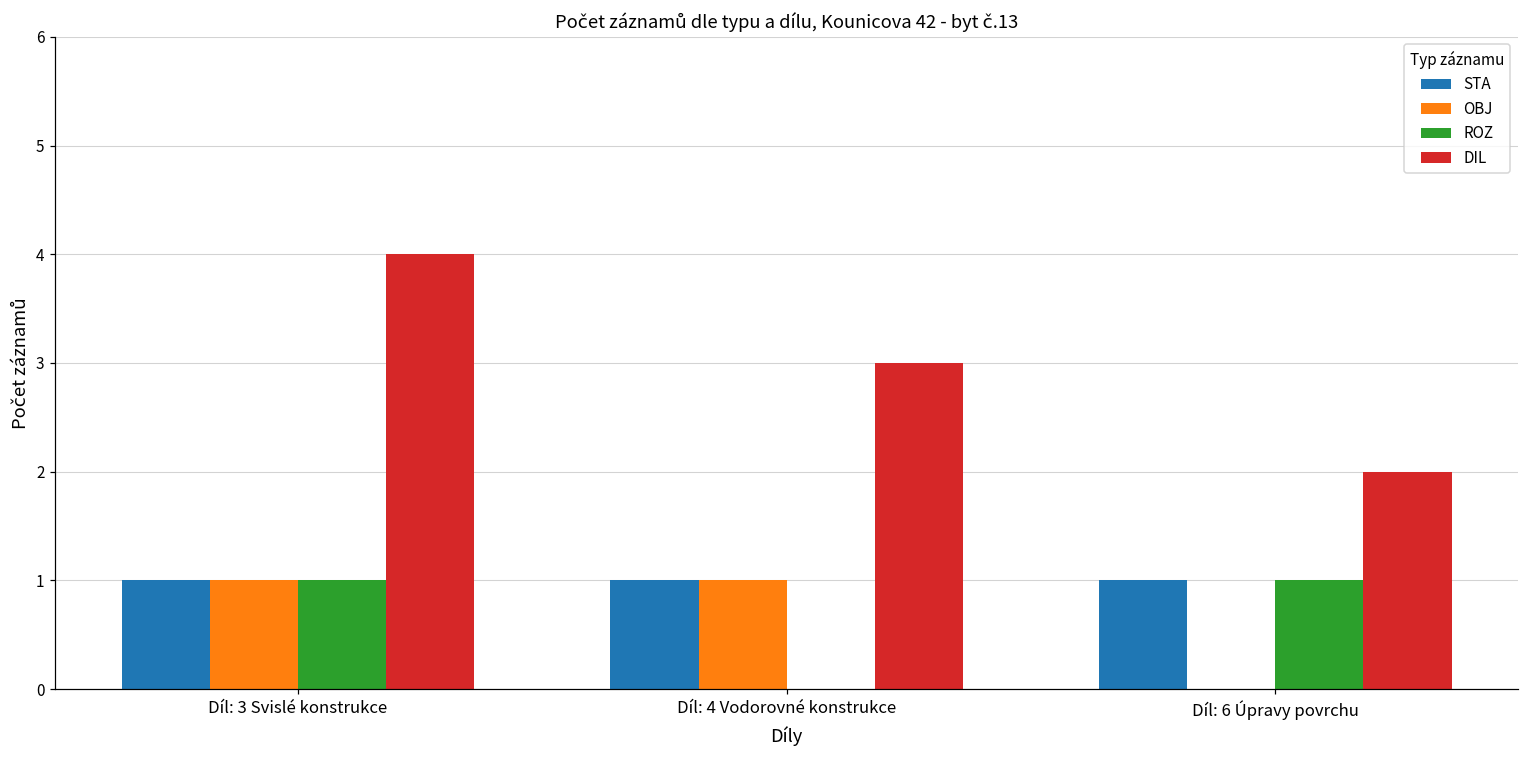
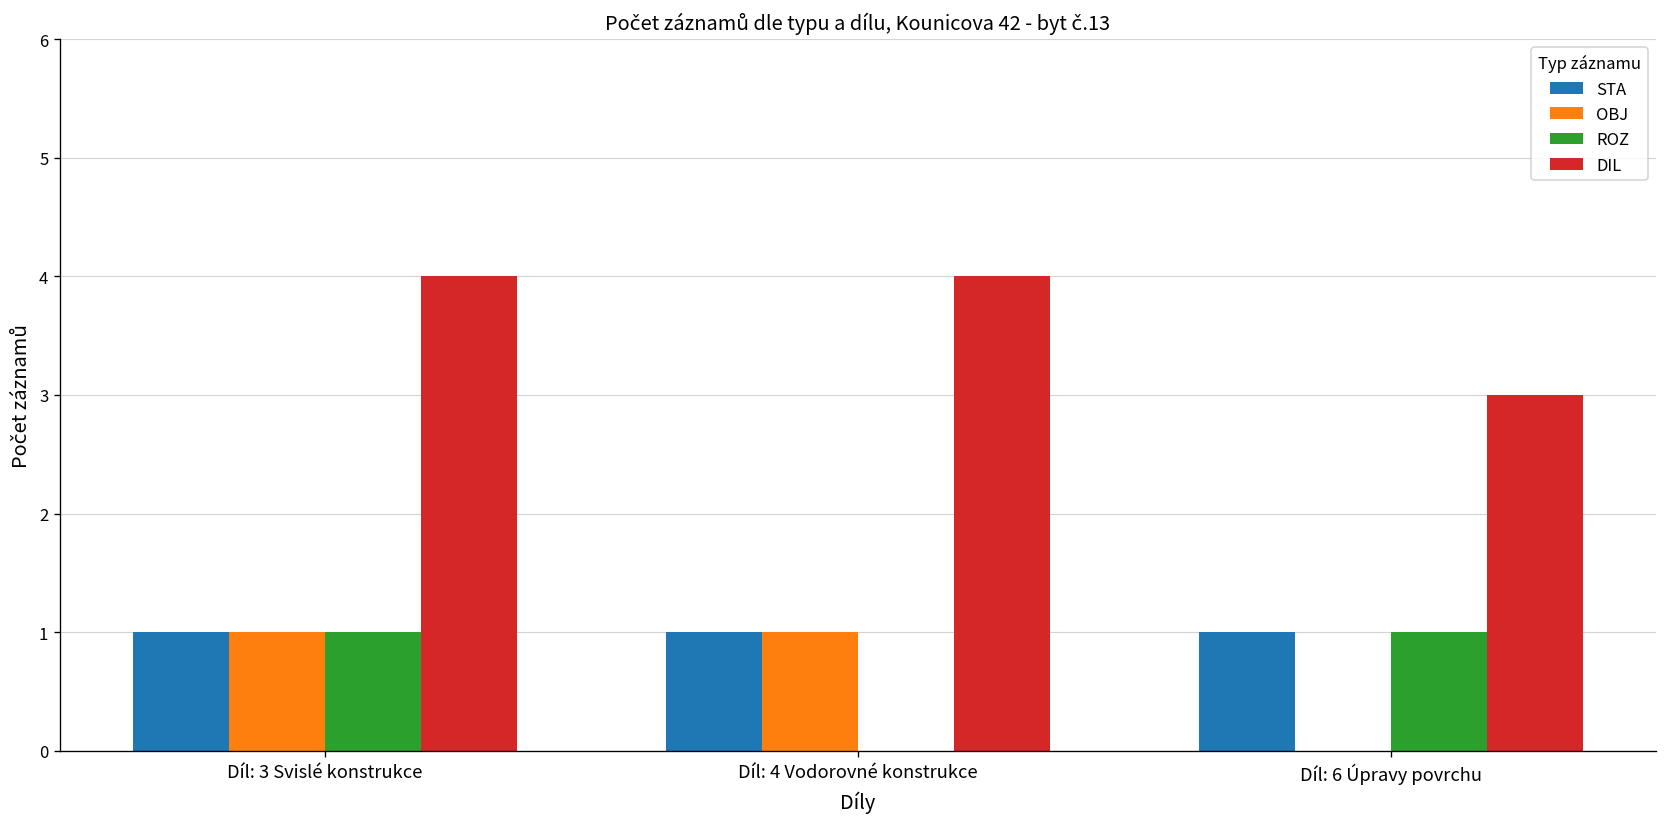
DIL, Díl: 4 Vodorovné konstrukce: 3 -> 4
DIL, Díl: 6 Úpravy povrchu: 2 -> 3
